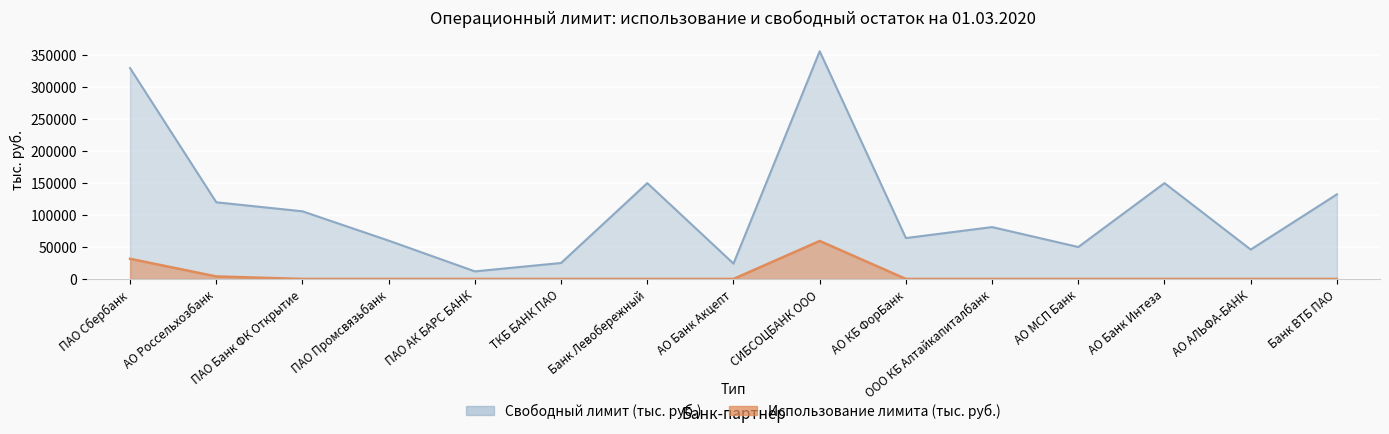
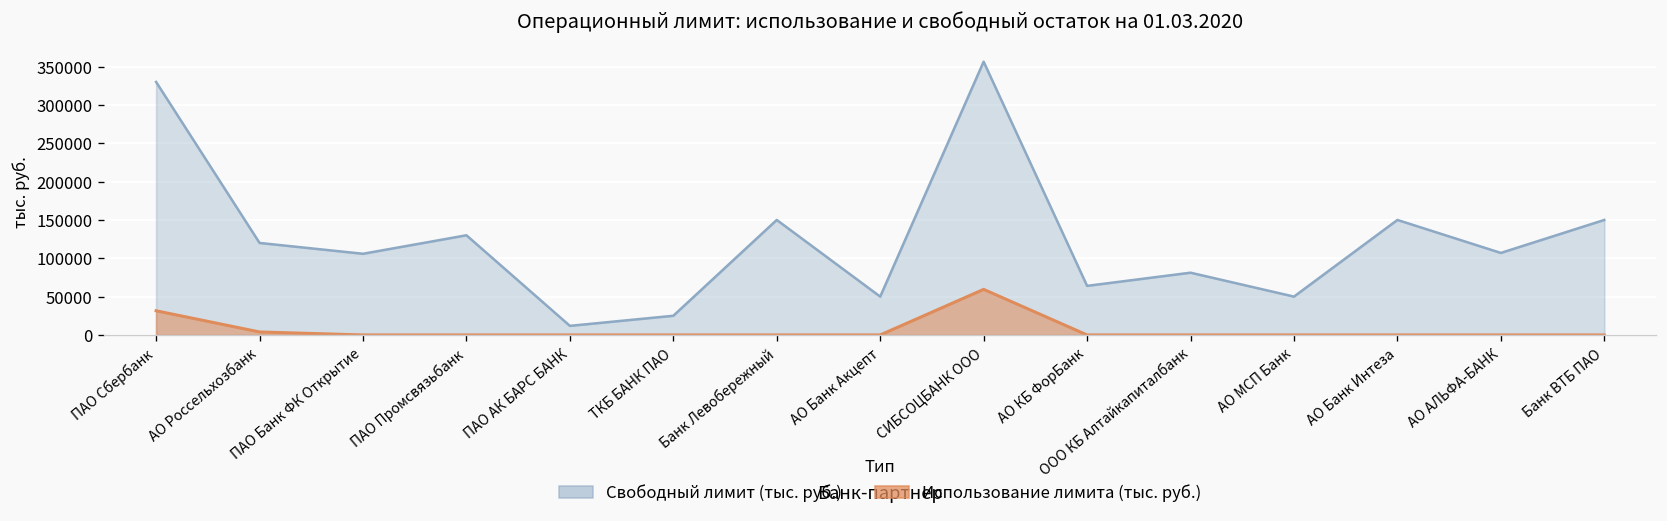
Свободный лимит (тыс. руб.), ПАО Промсвязьбанк: 60000 -> 130000
Свободный лимит (тыс. руб.), АО Банк Акцепт: 20000 -> 50000
Свободный лимит (тыс. руб.), АО АЛЬФА-БАНК: 50000 -> 110000
Свободный лимит (тыс. руб.), Банк ВТБ ПАО: 130000 -> 150000
